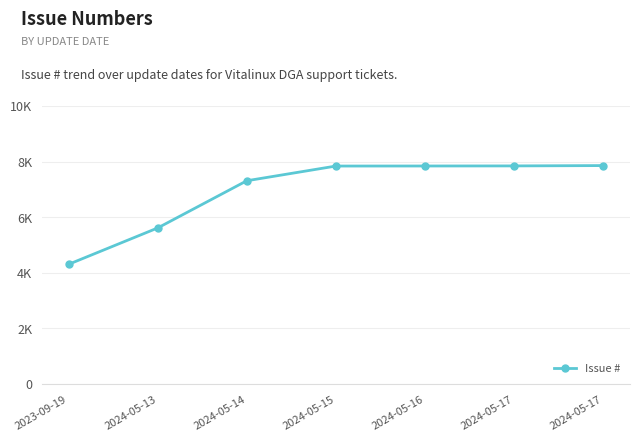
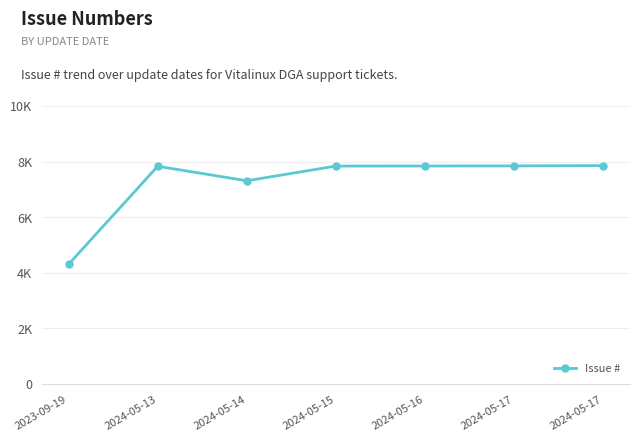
2024-05-13: 5600 -> 7800
